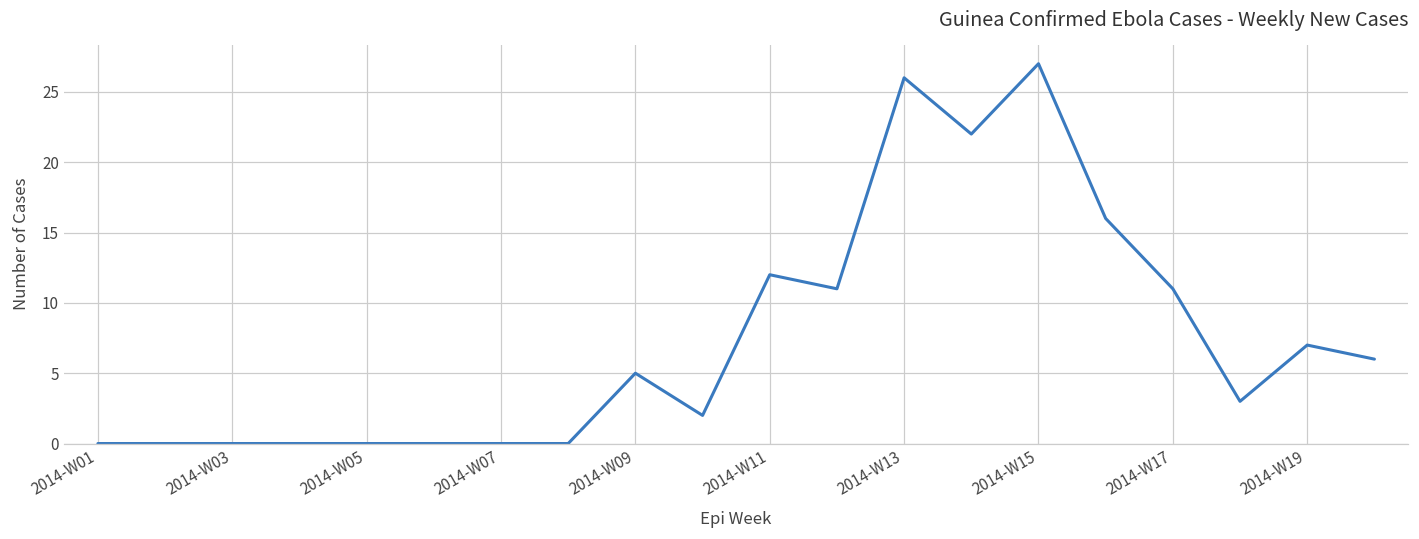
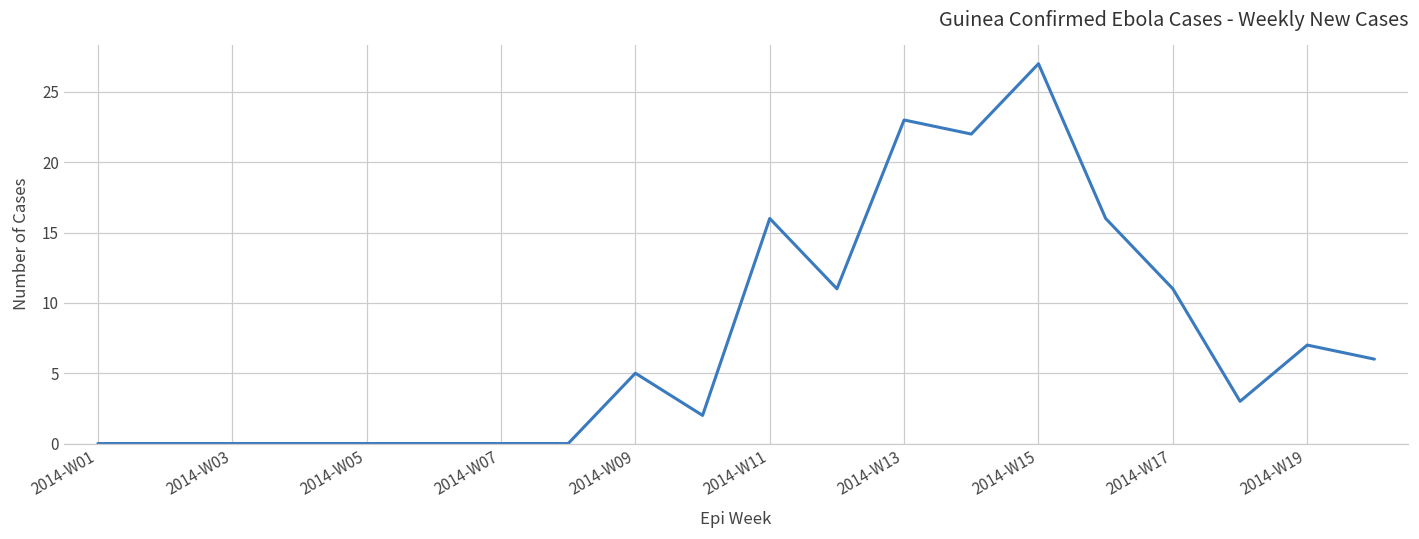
2014-W11: 12 -> 16
2014-W13: 26 -> 23
